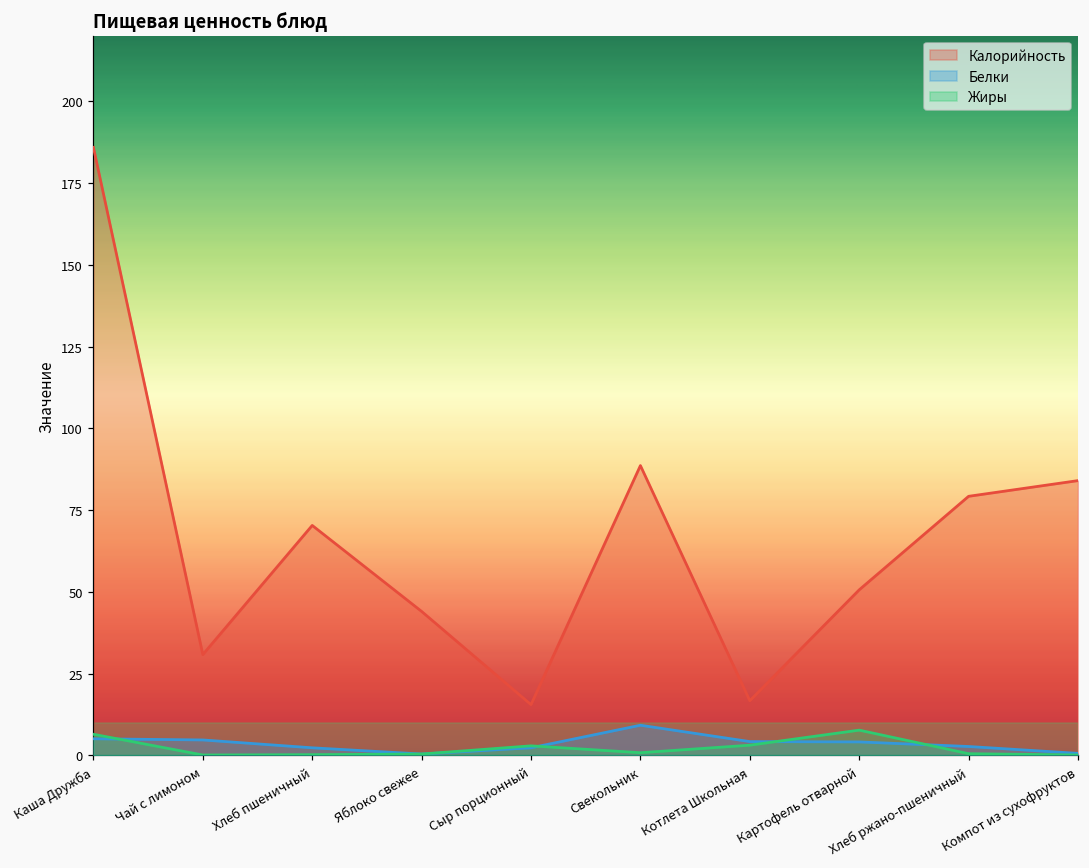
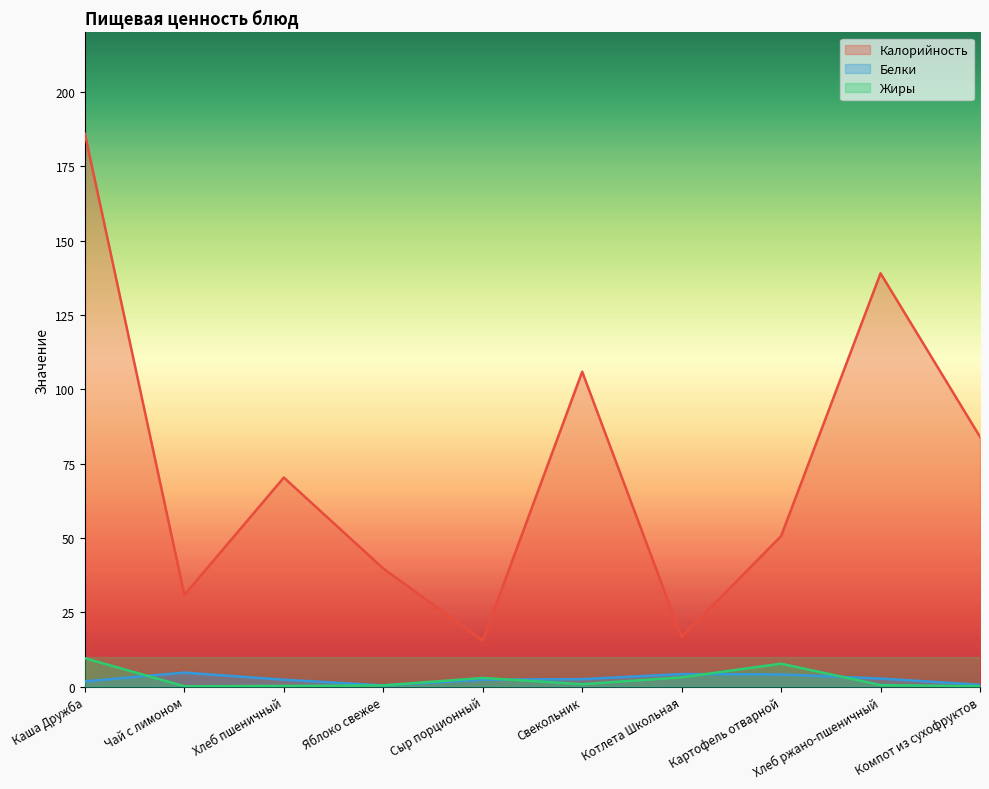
Белки, Каша Дружба: 5 -> 2
Жиры, Каша Дружба: 6 -> 10
Калорийность, Яблоко свежее: 44 -> 40
Калорийность, Свекольник: 89 -> 106
Белки, Свекольник: 9 -> 3
Калорийность, Хлеб ржано-пшеничный: 79 -> 139
